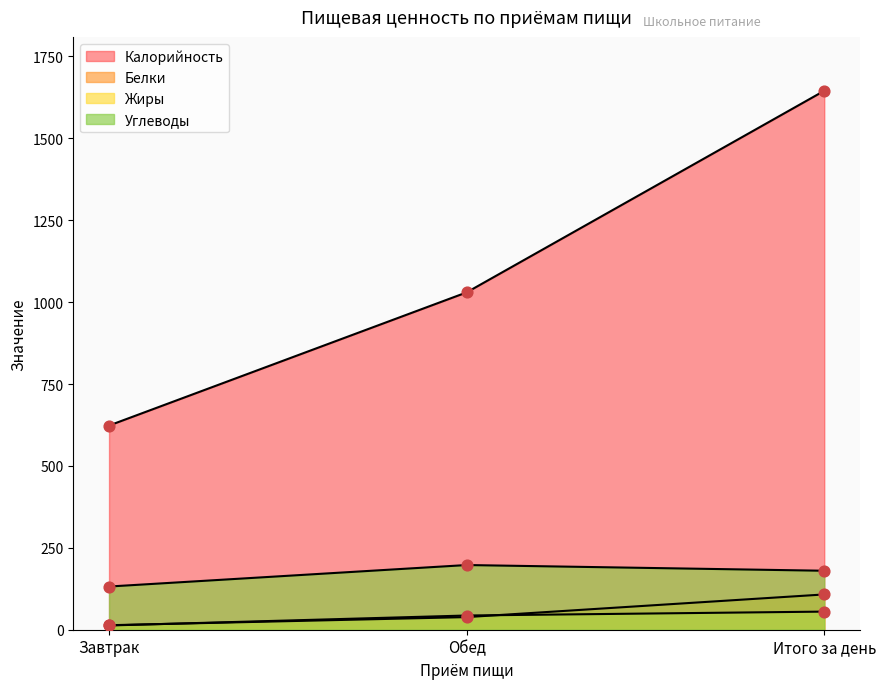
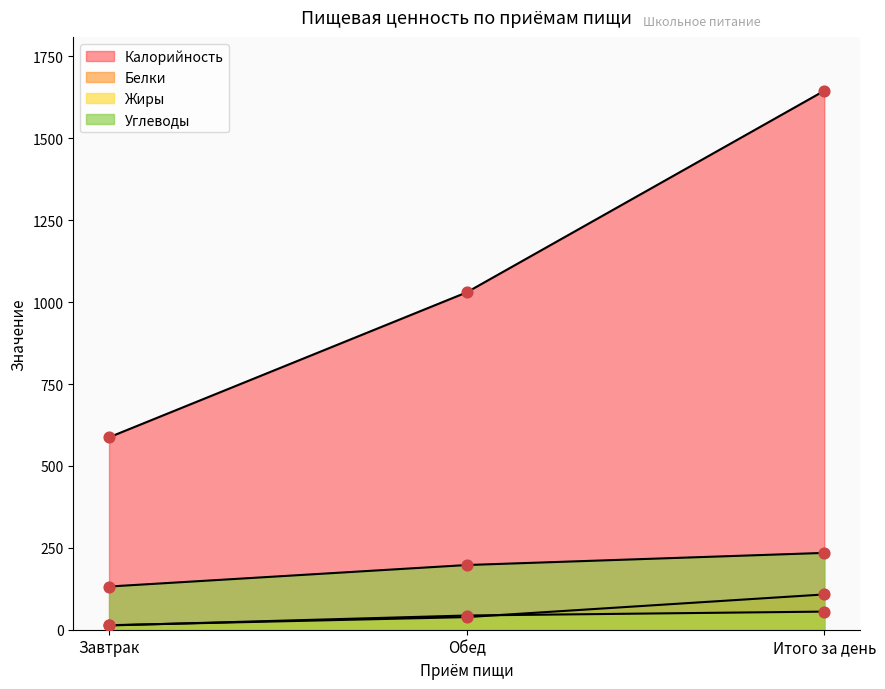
Калорийность, Завтрак: 620 -> 590
Углеводы, Итого за день: 180 -> 230
